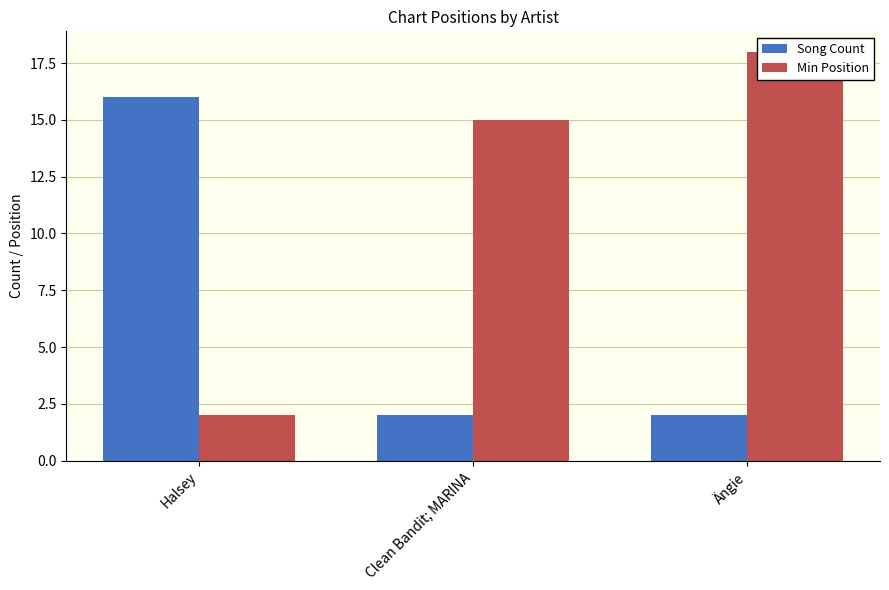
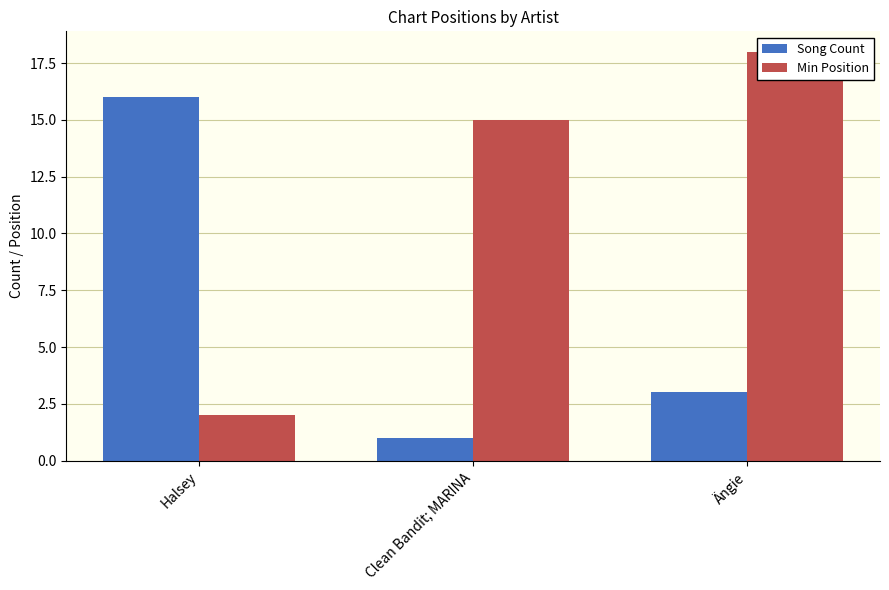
Song Count, Clean Bandit; MARINA: 2 -> 1
Song Count, Ängie: 2 -> 3
